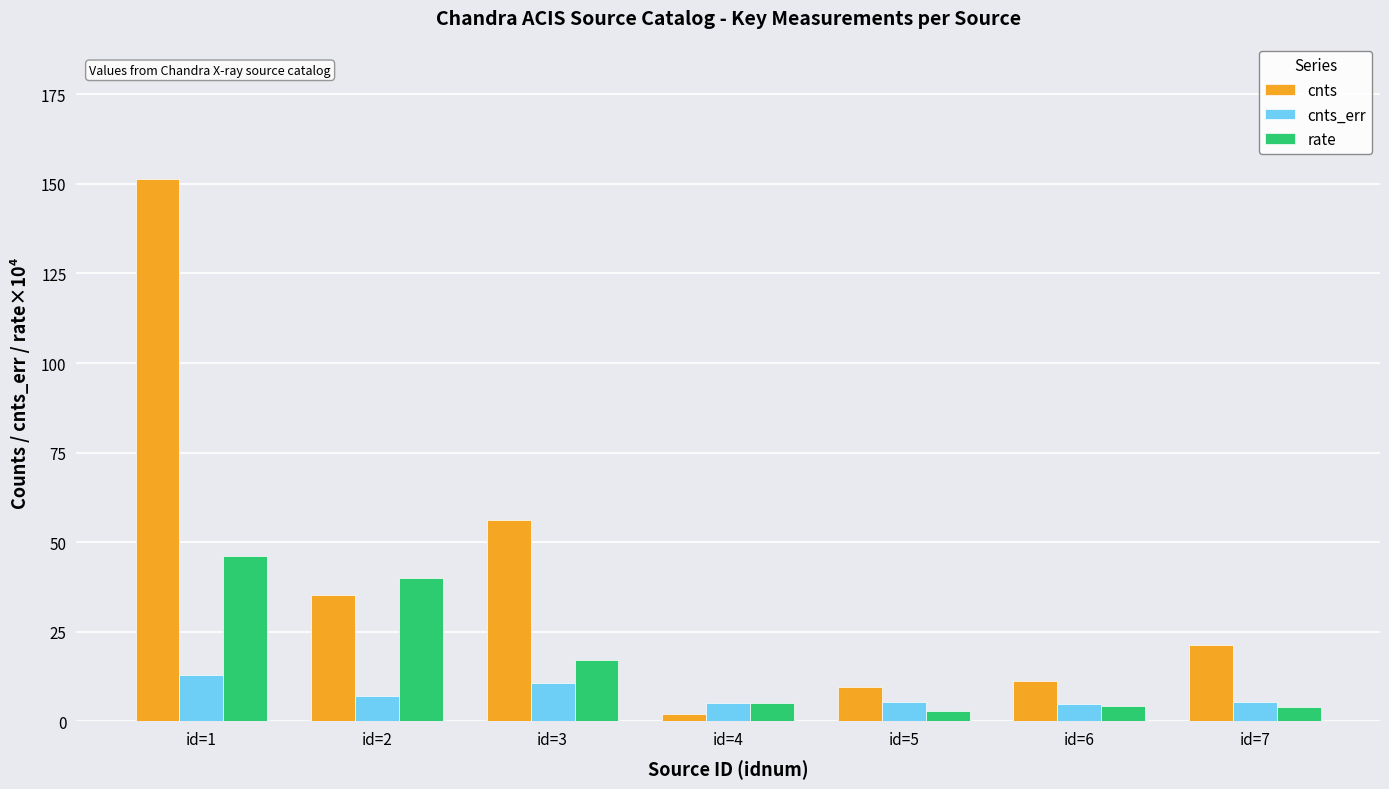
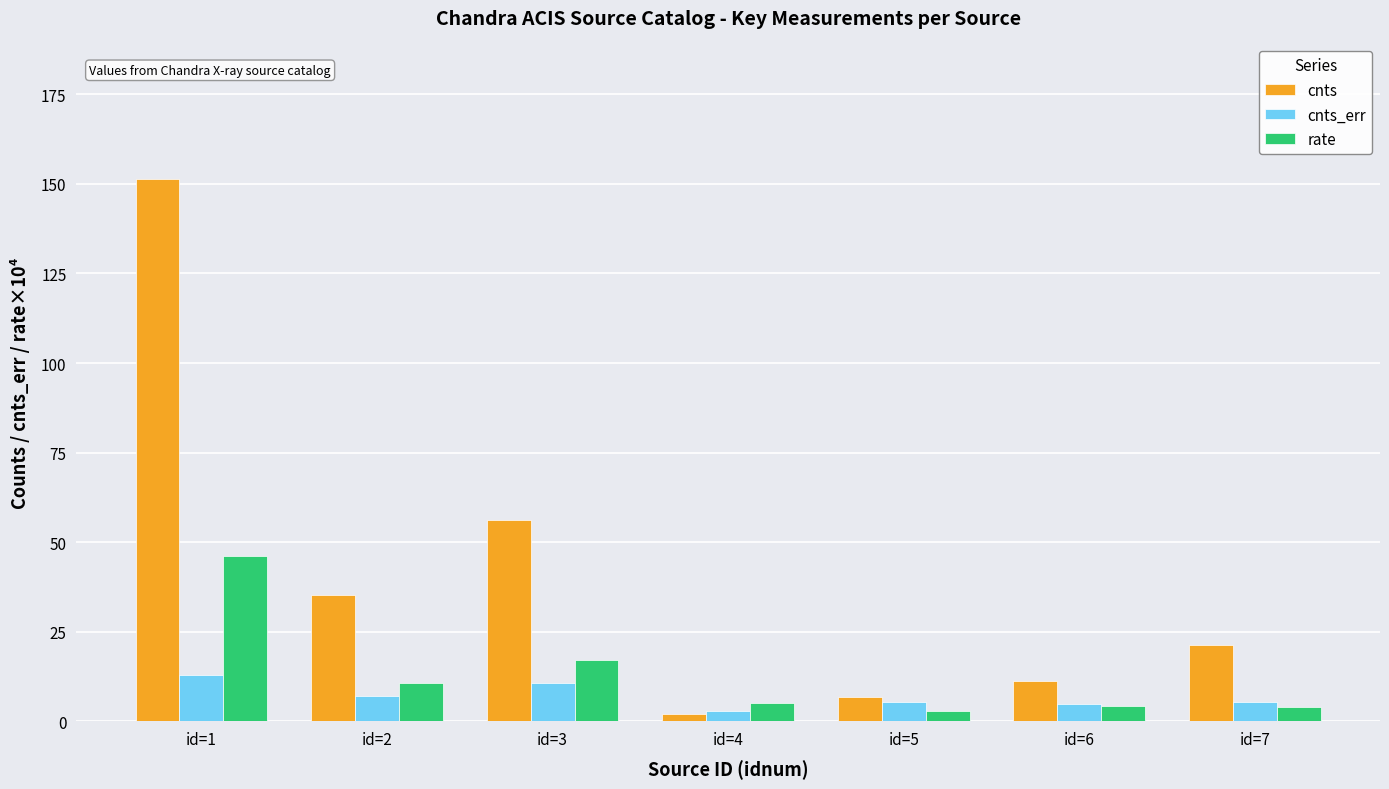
rate, id=2: 40 -> 11
cnts_err, id=4: 5 -> 3
cnts, id=5: 10 -> 7
